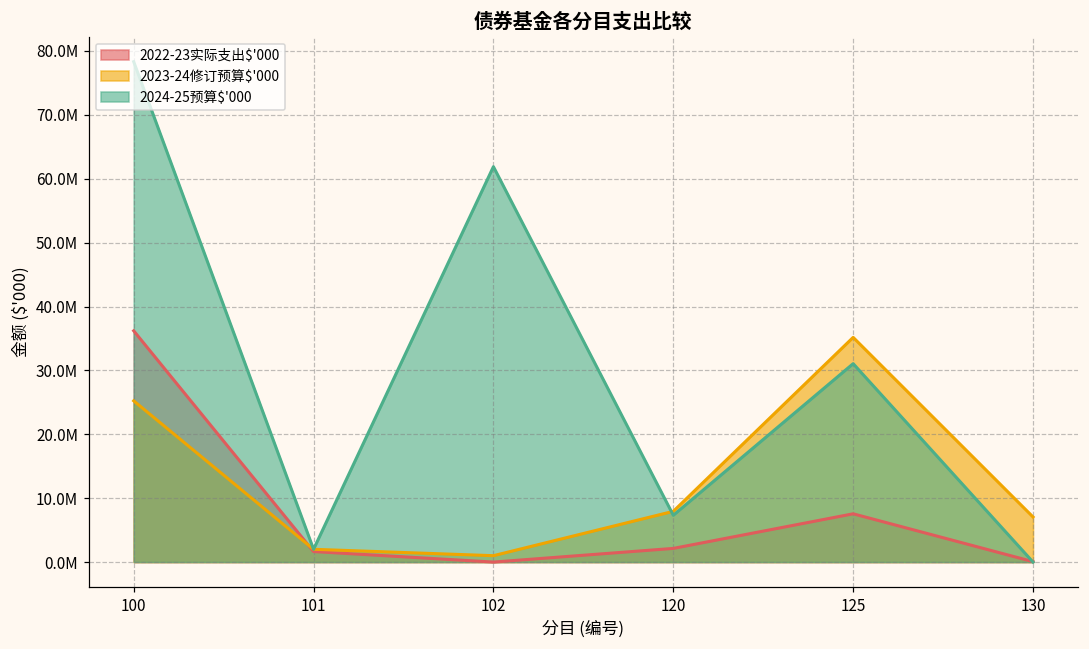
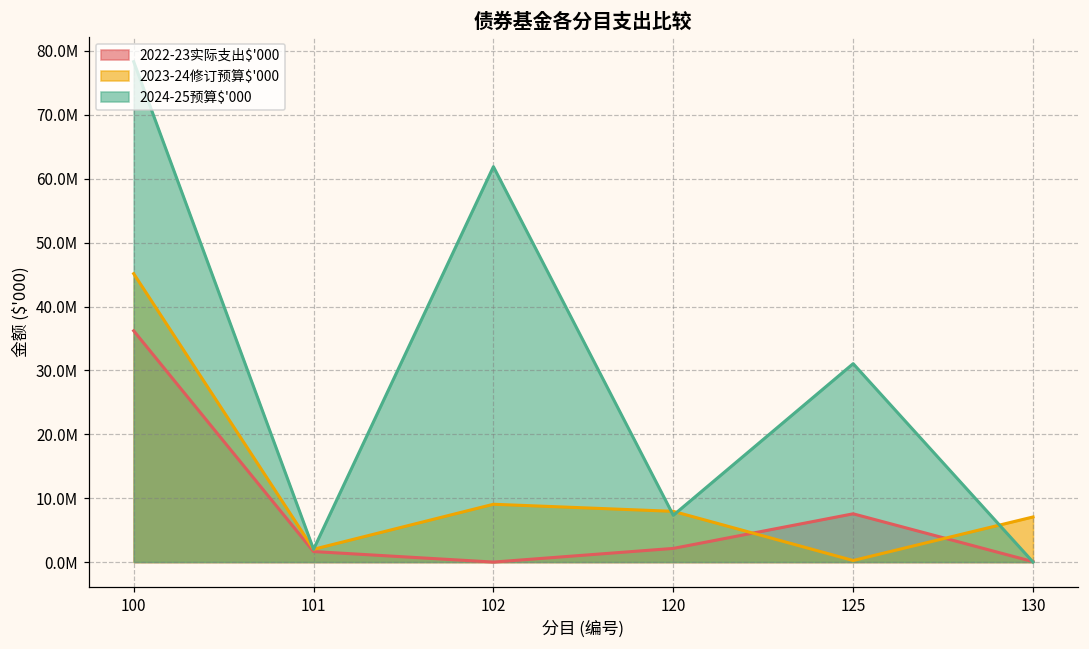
2023-24修订预算$'000, 100: 25000000 -> 45000000
2023-24修订预算$'000, 102: 1000000 -> 9000000
2023-24修订预算$'000, 125: 35000000 -> 0
